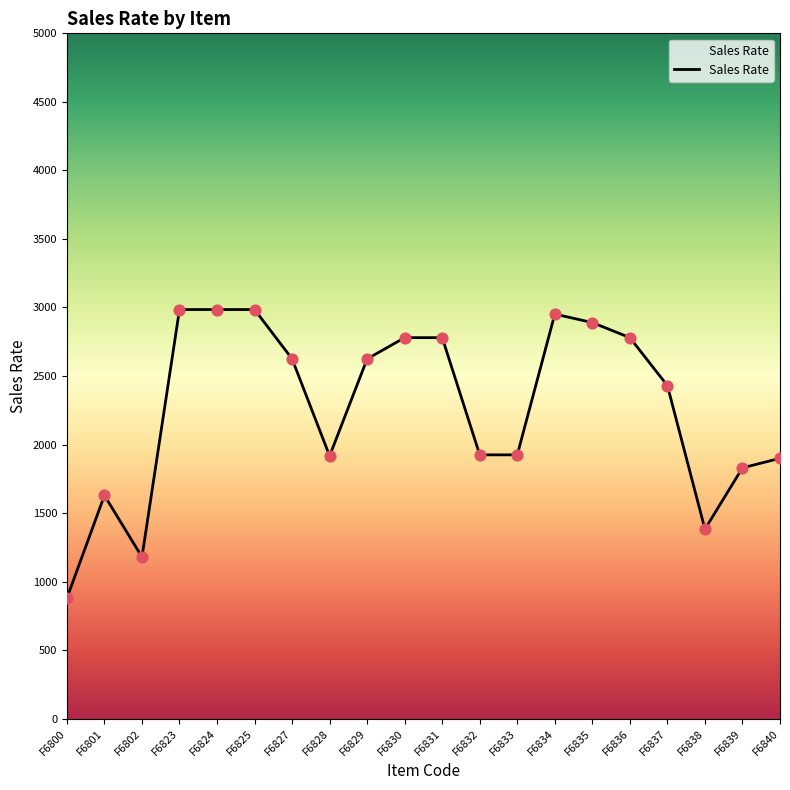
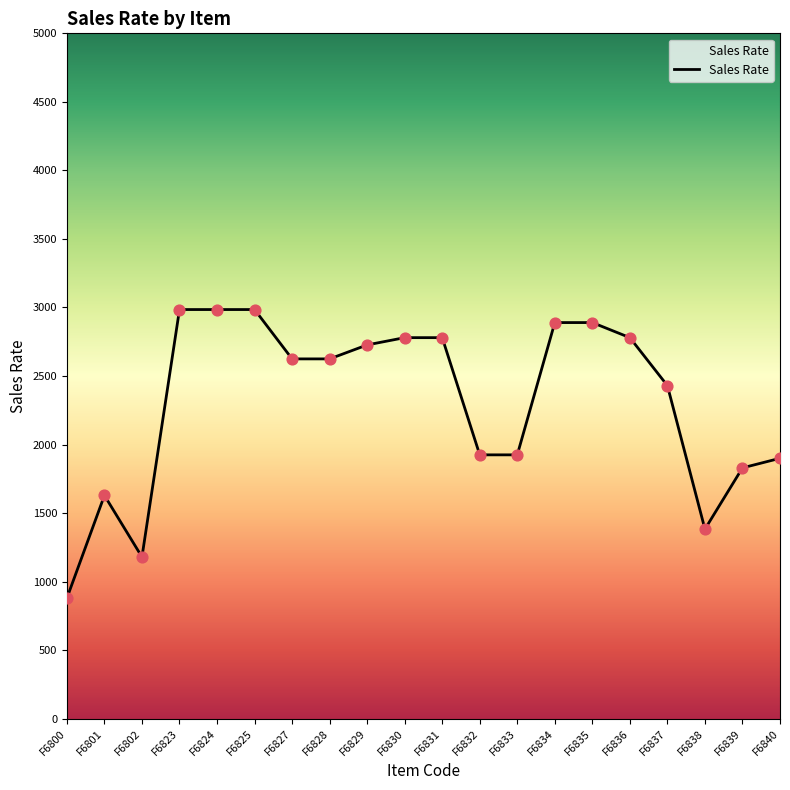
F6828: 1920 -> 2630
F6829: 2630 -> 2730
F6834: 2950 -> 2890
